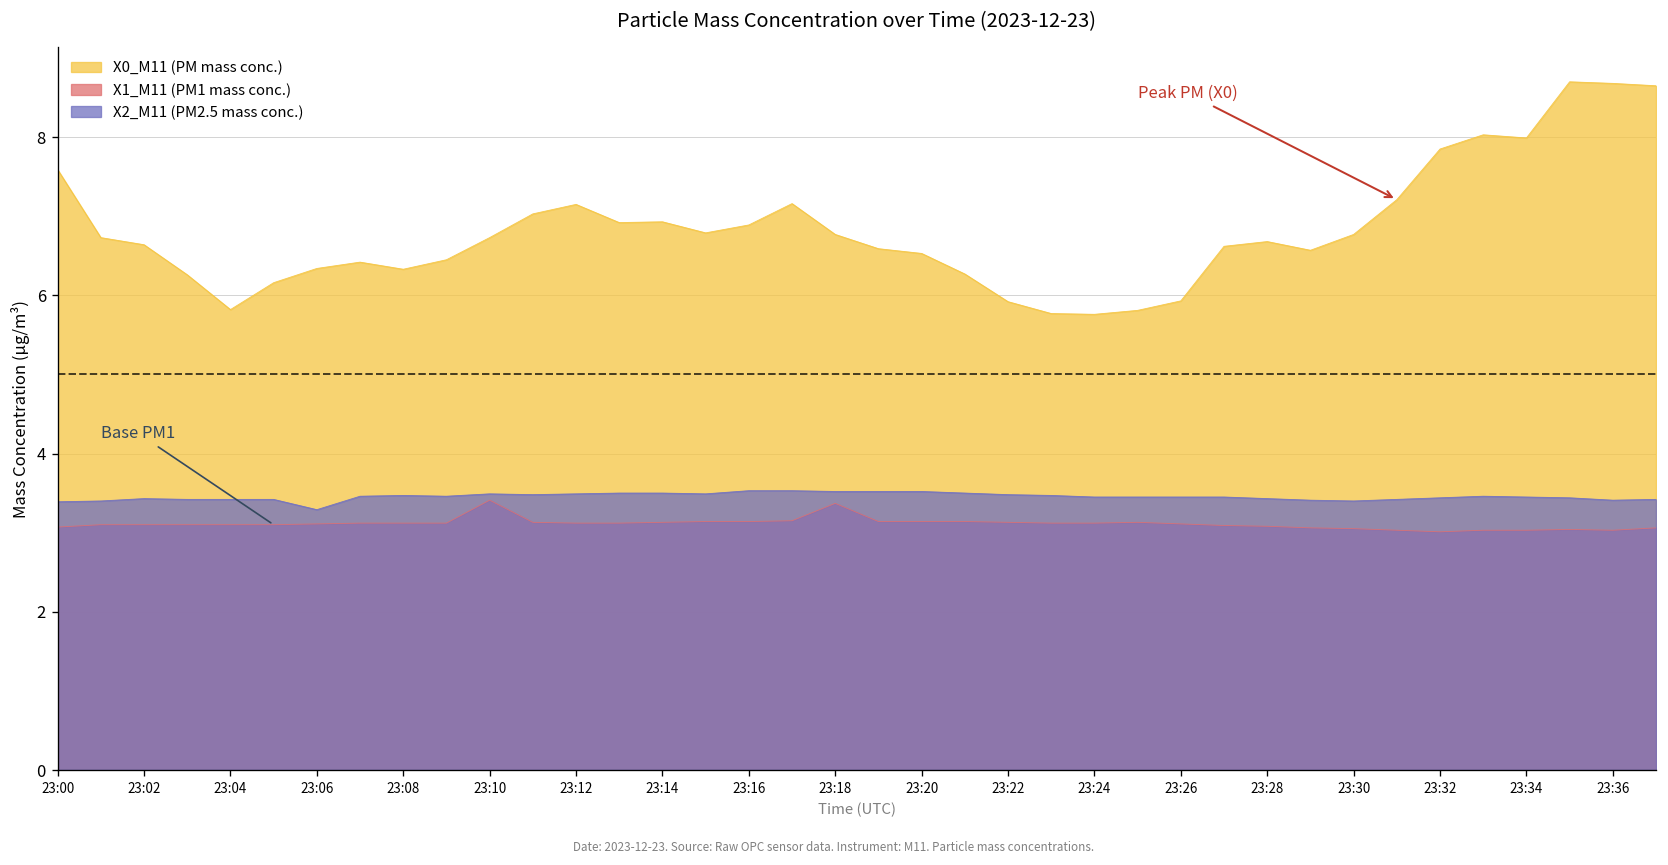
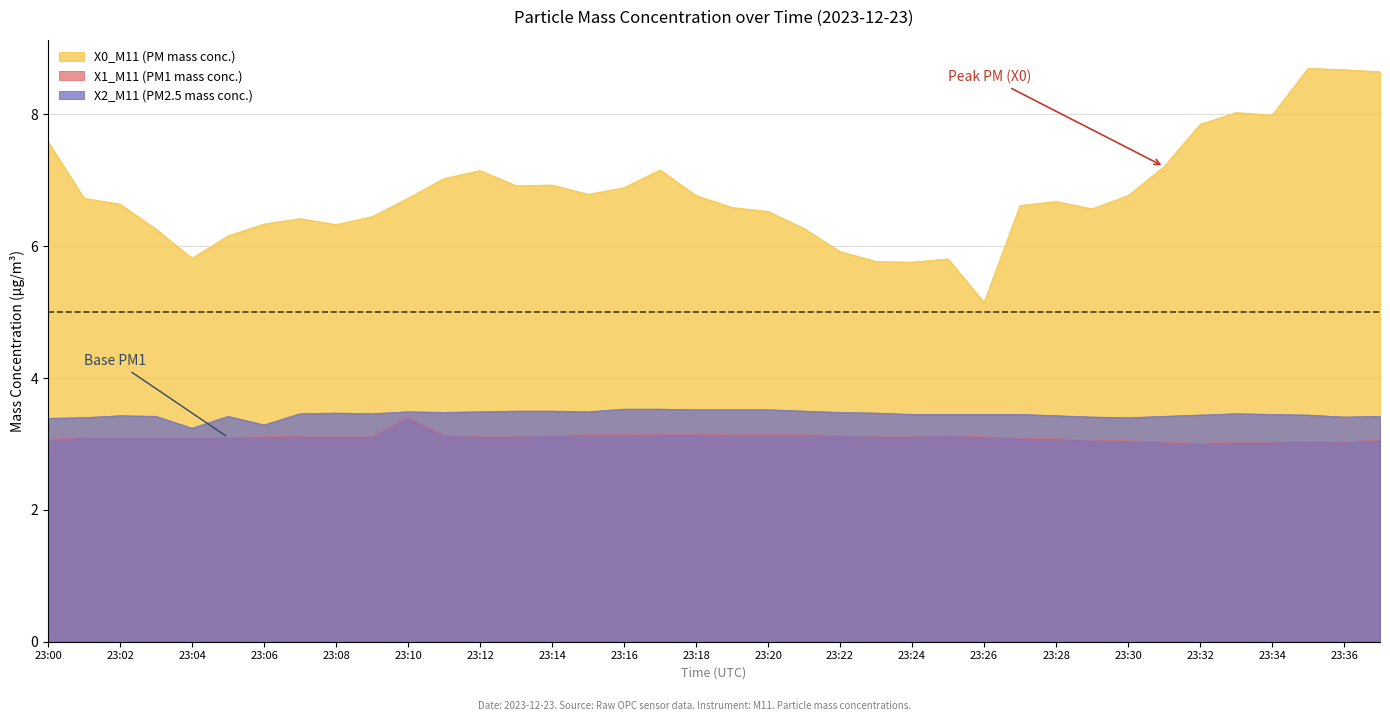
X2_M11 (PM2.5 mass conc.), 23:04: 3.4 -> 3.2
X1_M11 (PM1 mass conc.), 23:18: 3.4 -> 3.2
X0_M11 (PM mass conc.), 23:26: 5.9 -> 5.2
